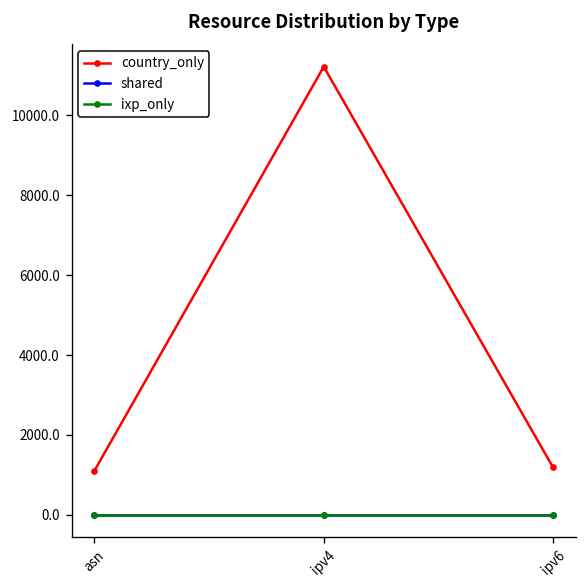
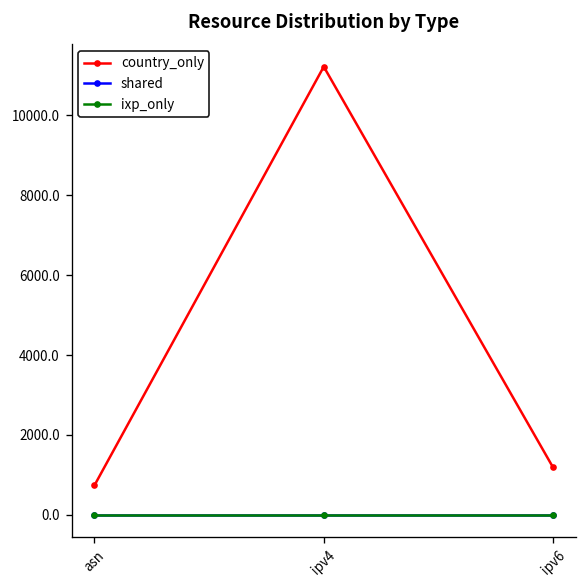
country_only, asn: 1100 -> 700
